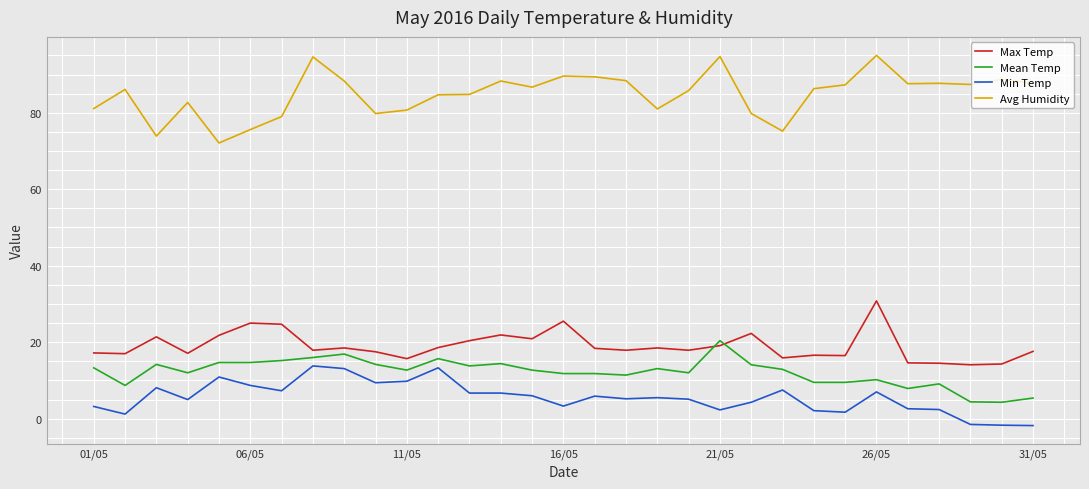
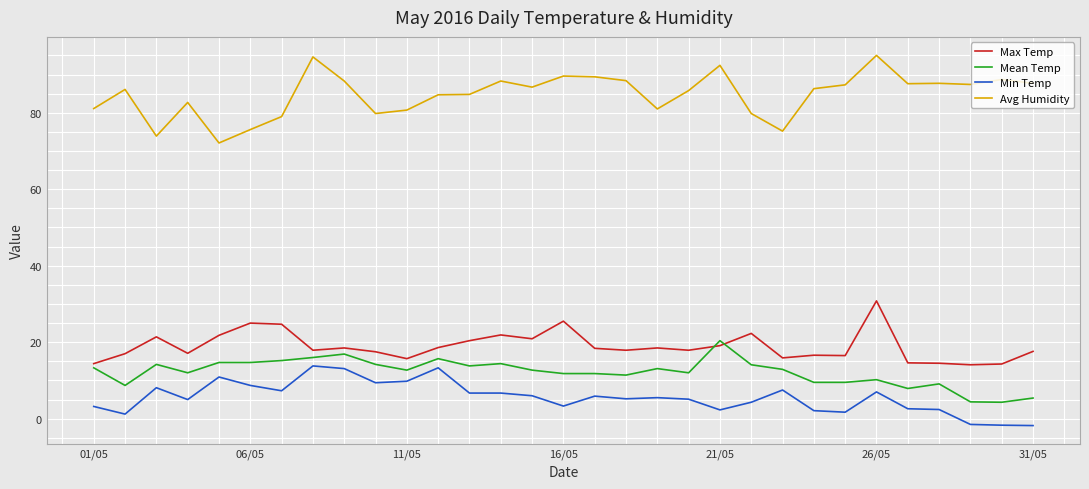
Max Temp, 01/05: 17 -> 14
Avg Humidity, 21/05: 95 -> 92
